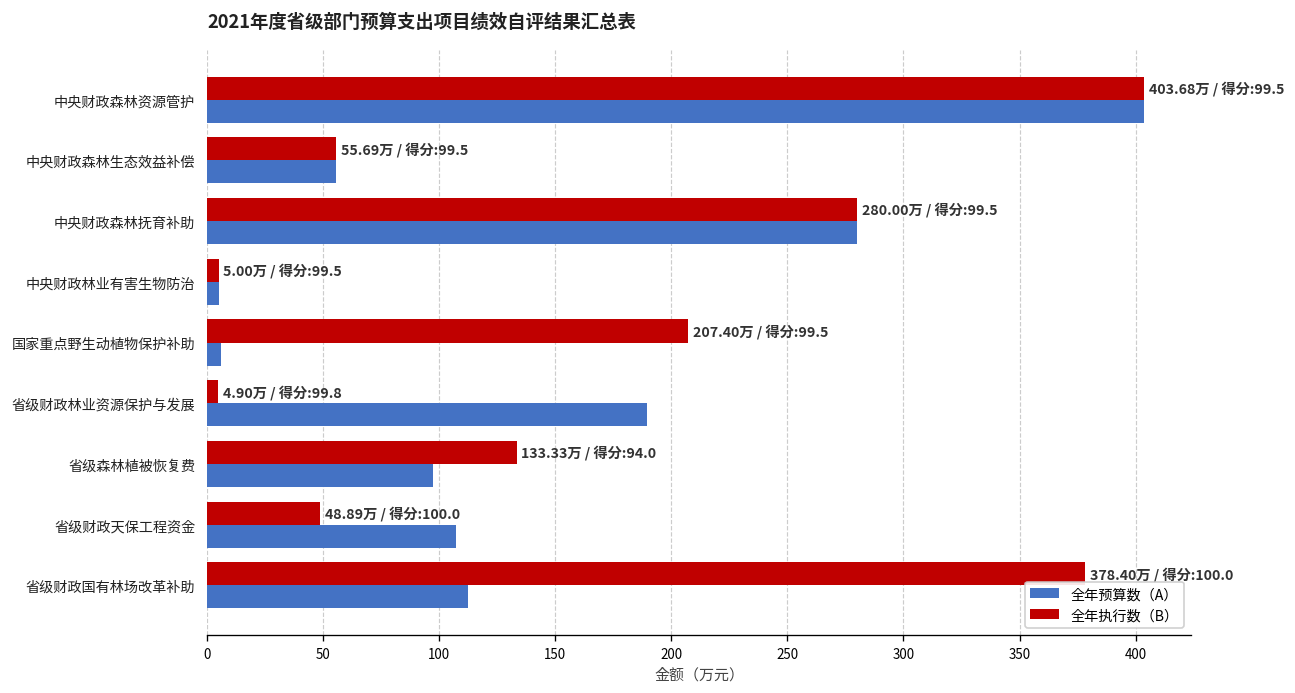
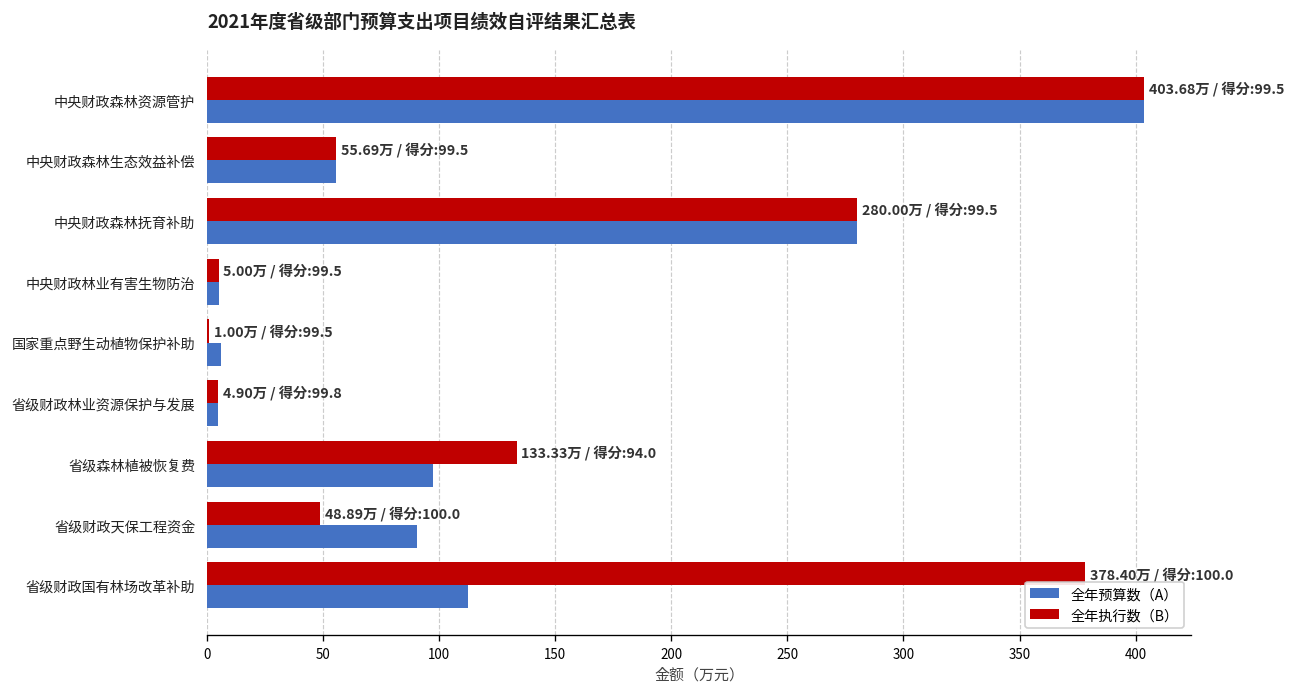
全年执行数（B）, 国家重点野生动植物保护补助: 207.40万 -> 1.00万
全年预算数（A）, 省级财政林业资源保护与发展: 190 -> 5
全年预算数（A）, 省级财政天保工程资金: 107 -> 90
